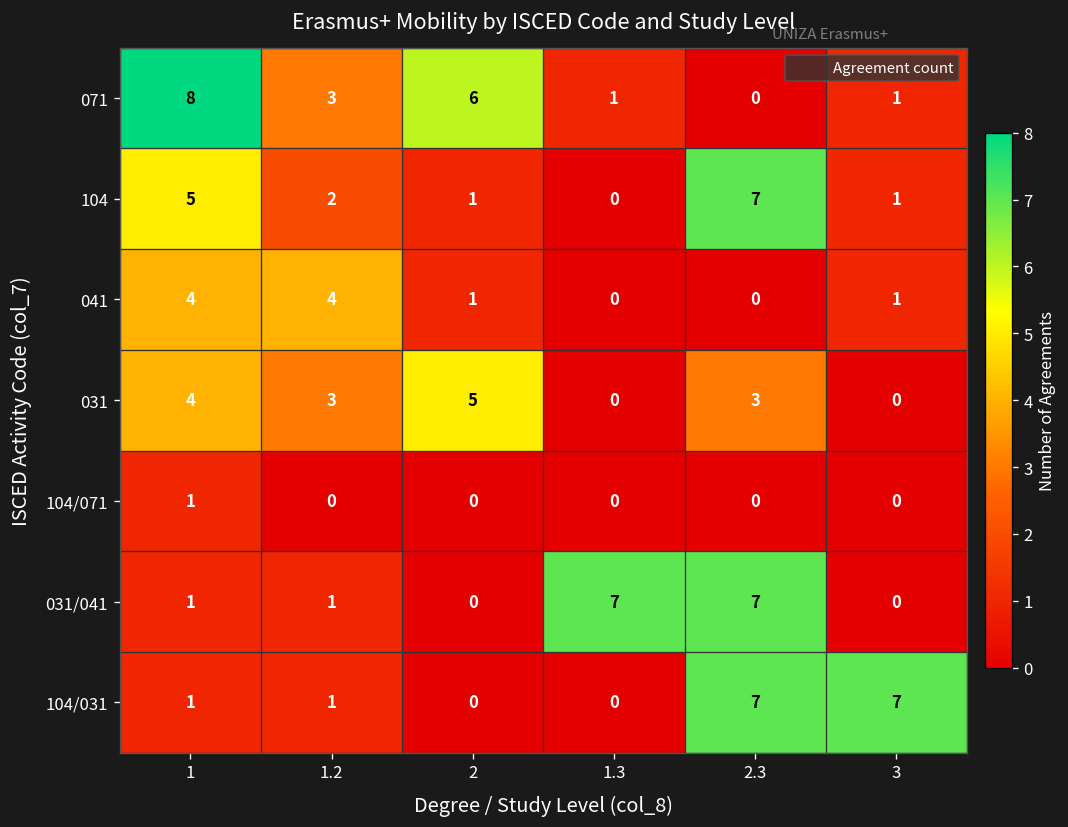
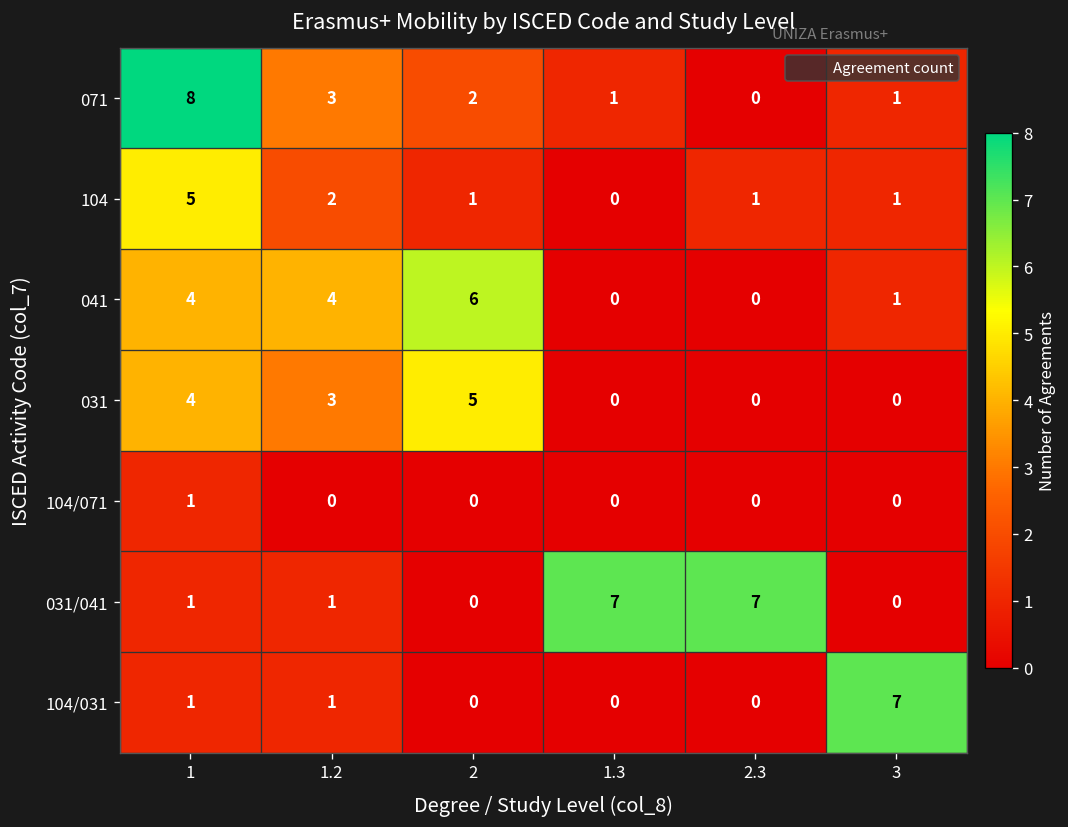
071, 2: 6 -> 2
104, 2.3: 7 -> 1
041, 2: 1 -> 6
031, 2.3: 3 -> 0
104/031, 2.3: 7 -> 0
